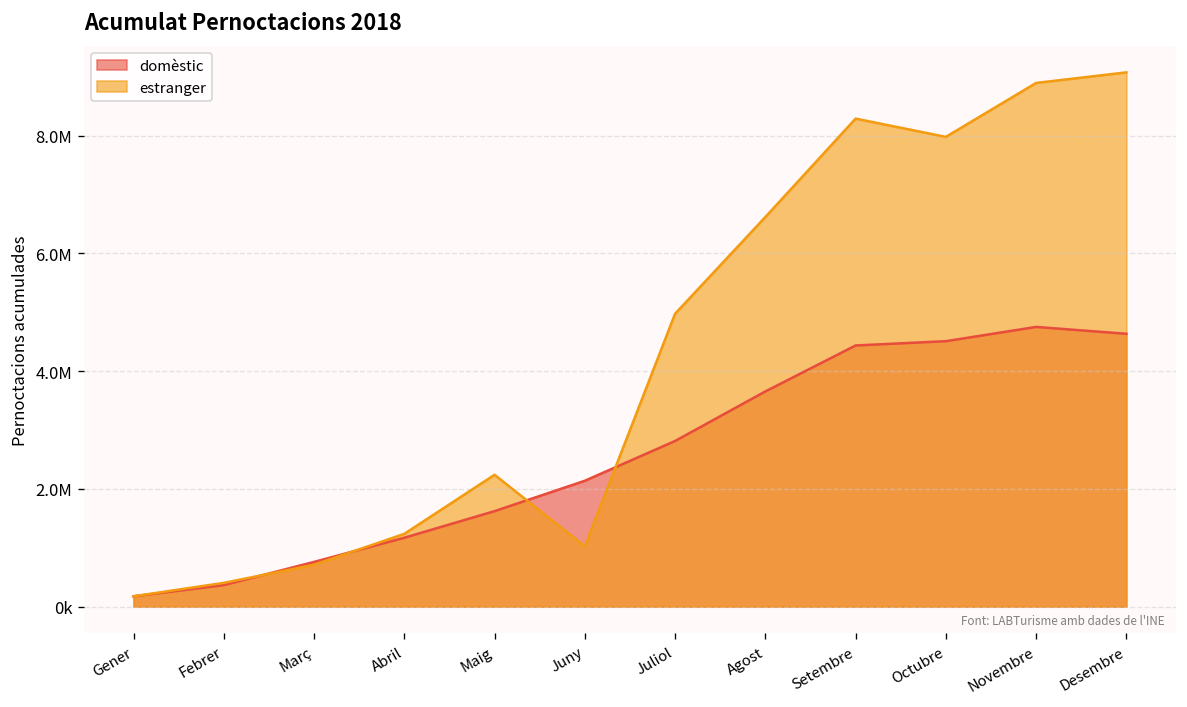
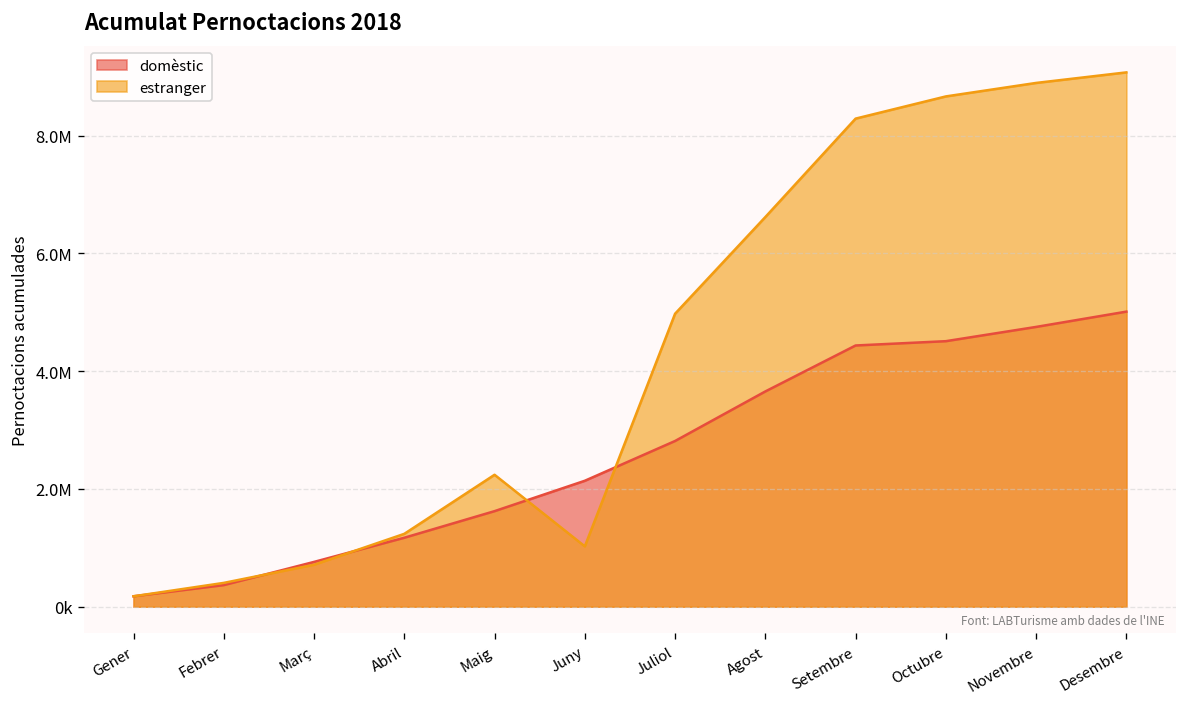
estranger, Octubre: 8000000 -> 8700000
domèstic, Desembre: 4600000 -> 5000000
